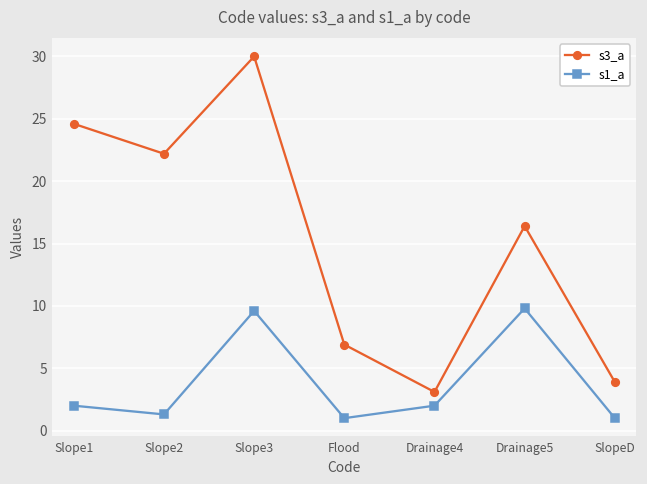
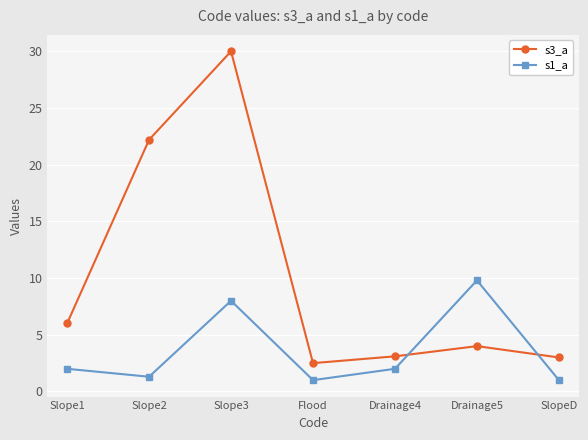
s3_a, Slope1: 24.6 -> 6.0
s1_a, Slope3: 9.6 -> 8.0
s3_a, Flood: 6.9 -> 2.5
s3_a, Drainage5: 16.4 -> 4.0
s3_a, SlopeD: 3.9 -> 3.0
